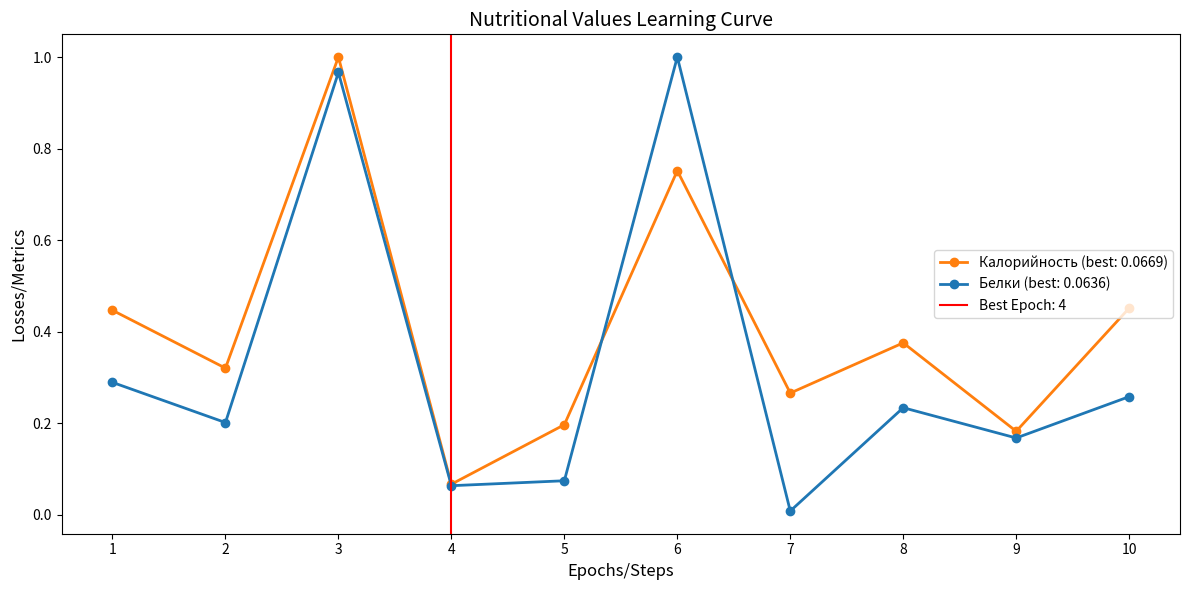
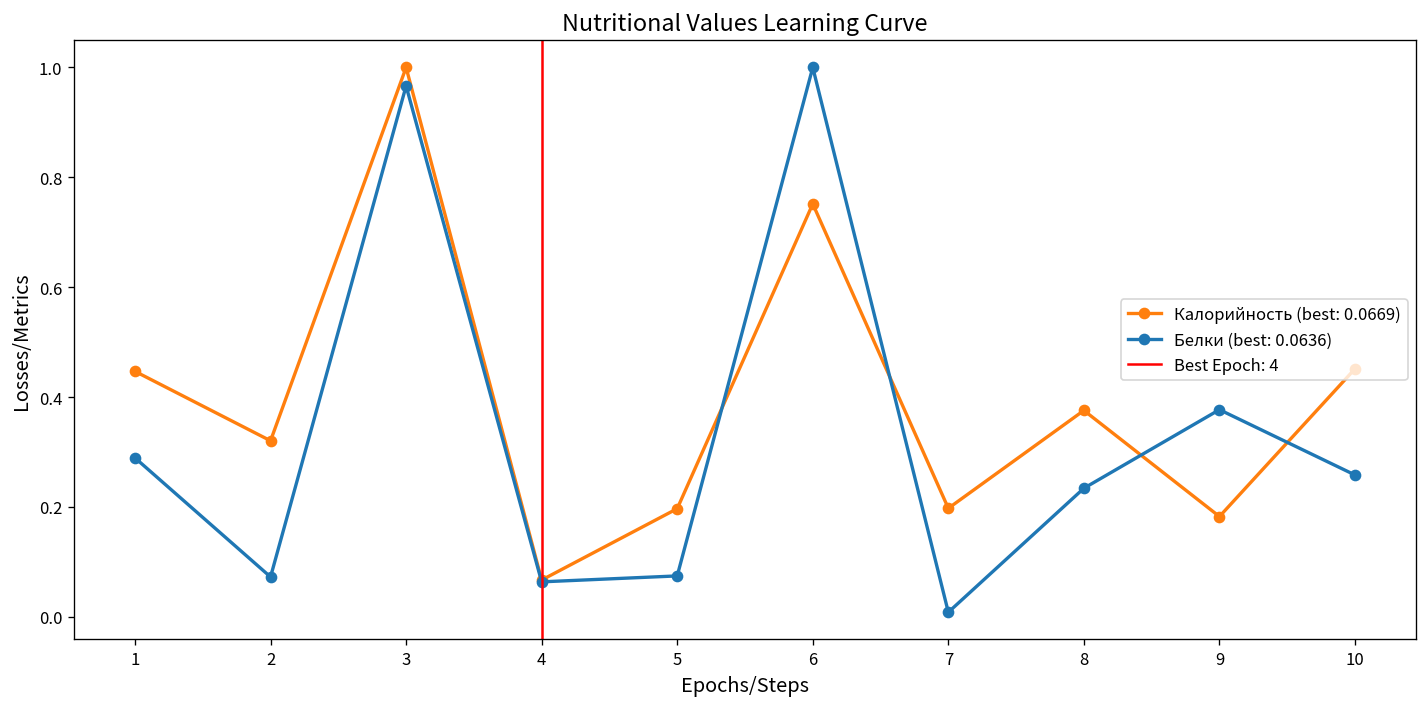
Белки (best: 0.0636), 2: 0.20 -> 0.07
Калорийность (best: 0.0669), 7: 0.27 -> 0.20
Белки (best: 0.0636), 9: 0.17 -> 0.38
